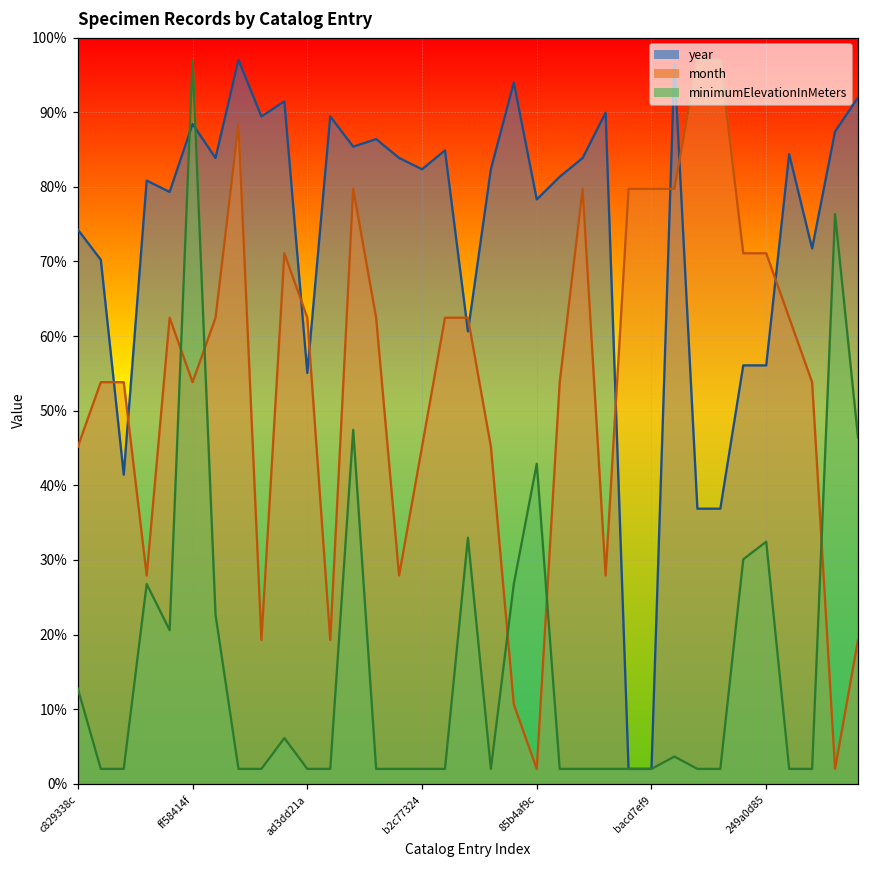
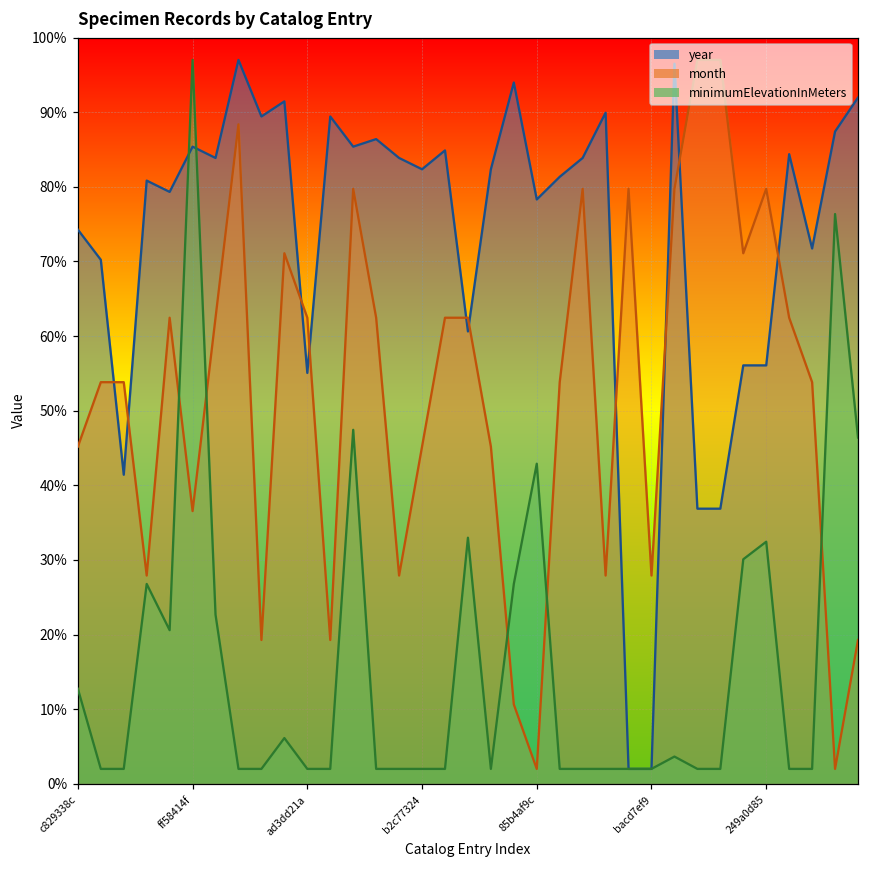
year, ff58414f: 88% -> 85%
month, ff58414f: 54% -> 37%
month, bacd7ef9: 80% -> 28%
month, 249a0d85: 71% -> 80%
